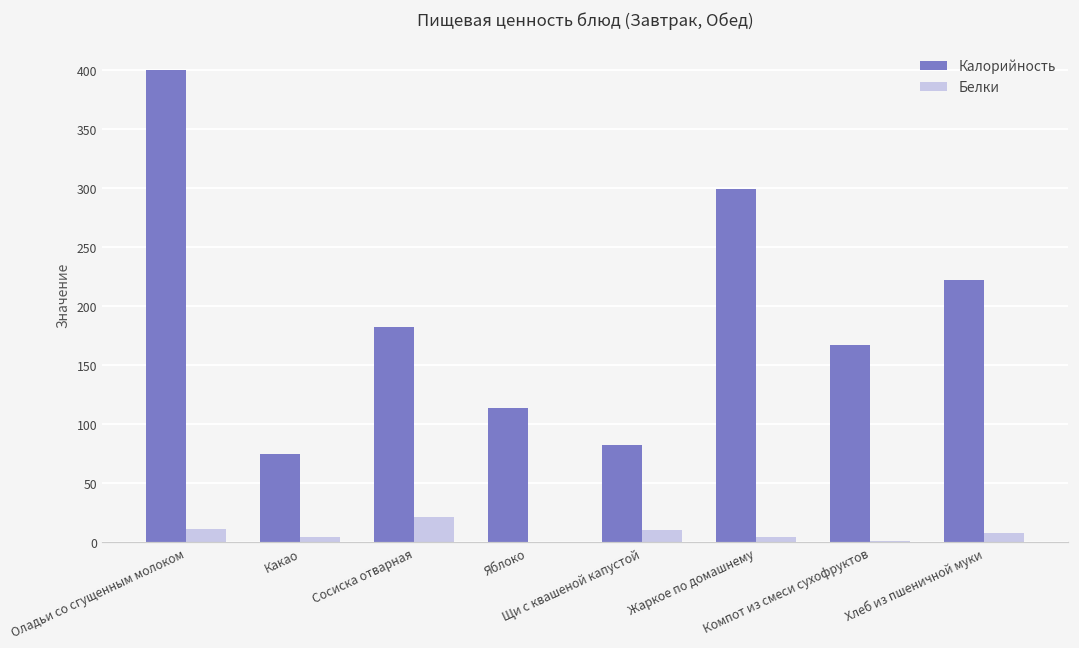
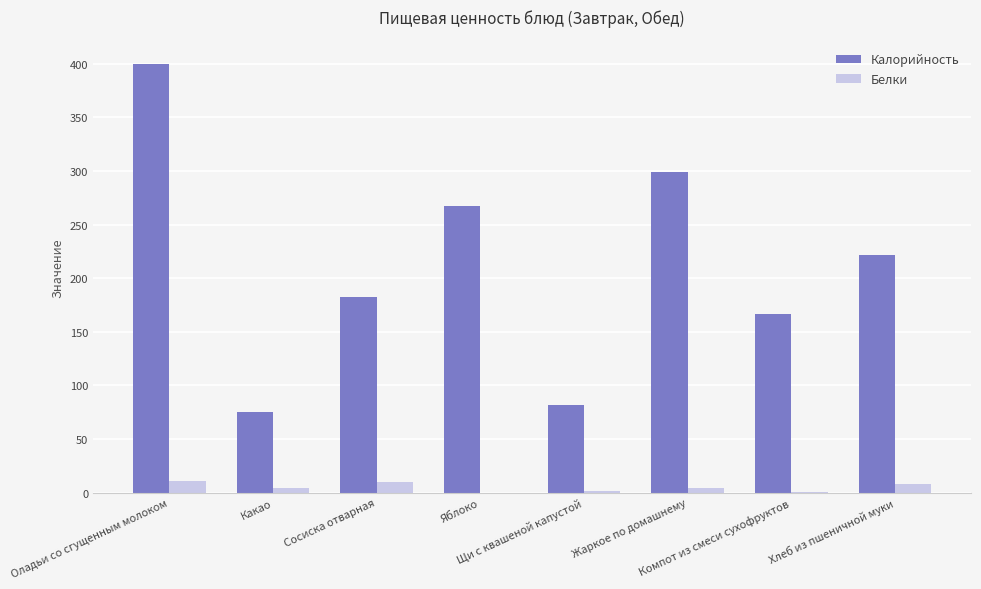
Белки, Сосиска отварная: 21 -> 10
Калорийность, Яблоко: 114 -> 267
Белки, Щи с квашеной капустой: 10 -> 2
